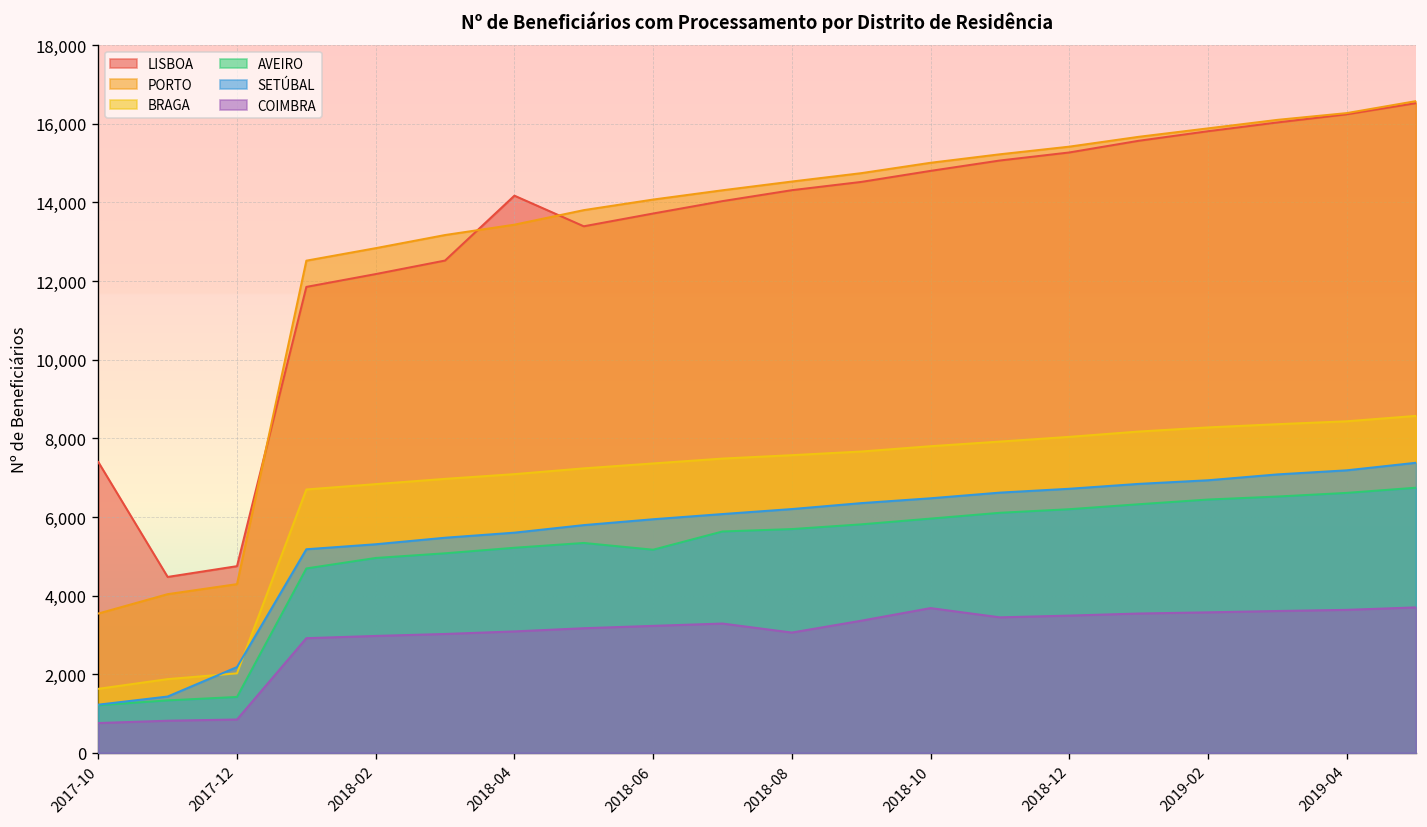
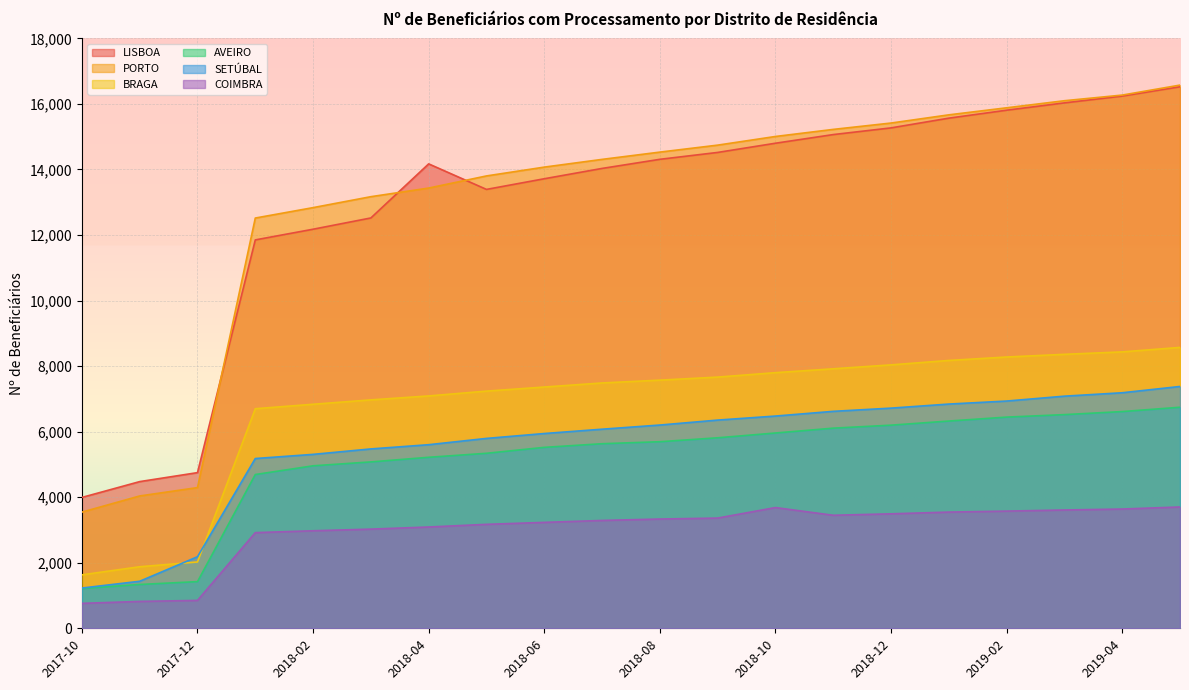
LISBOA, 2017-10: 7,400 -> 4,000
AVEIRO, 2018-06: 5,200 -> 5,500
COIMBRA, 2018-08: 3,100 -> 3,300
